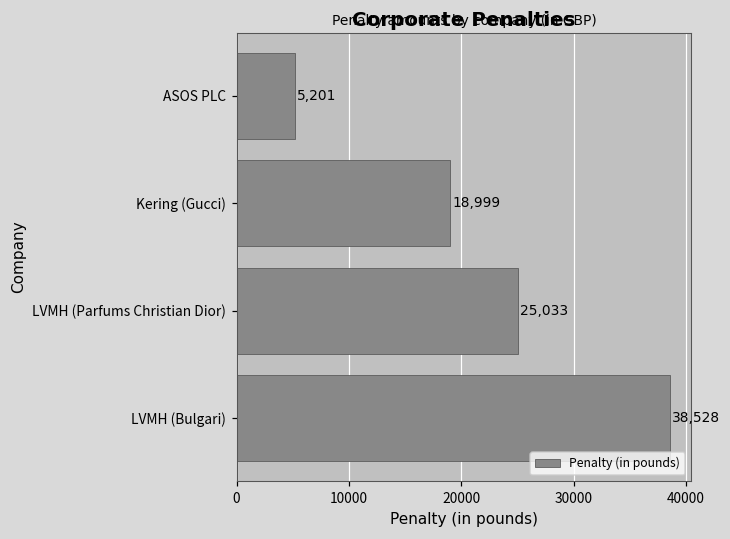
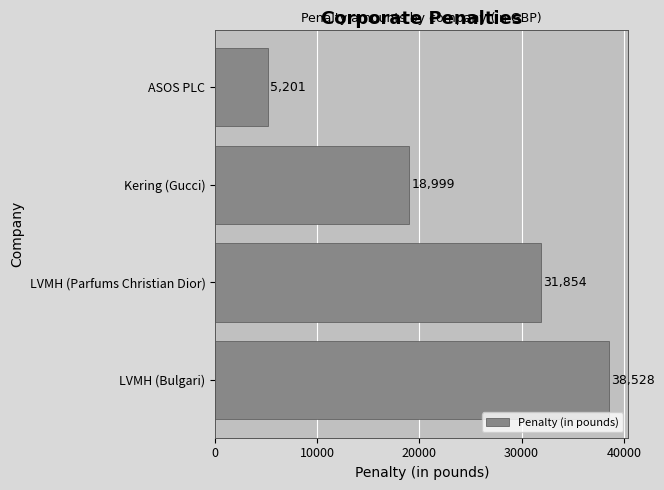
LVMH (Parfums Christian Dior): 25,033 -> 31,854
